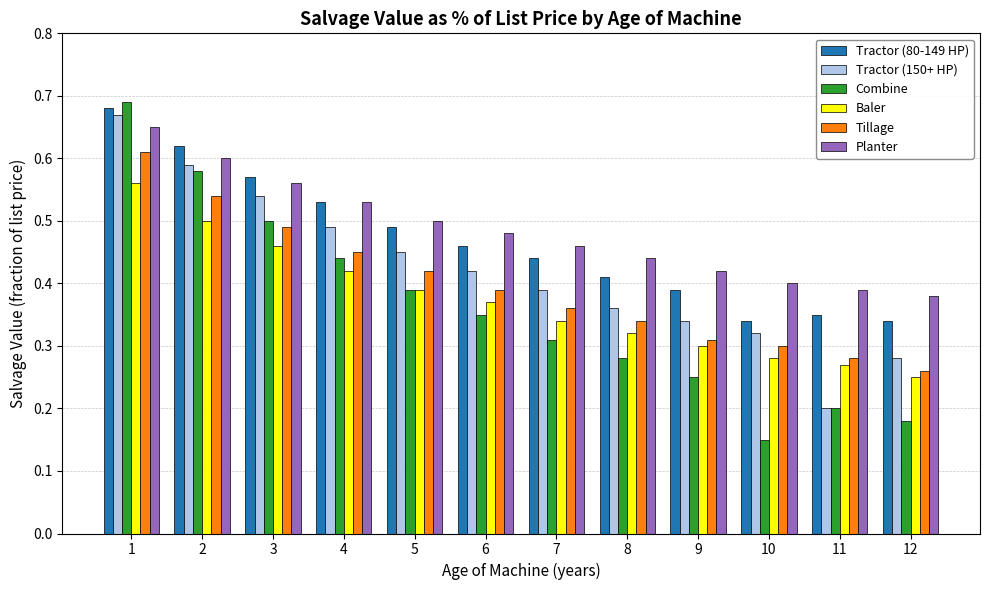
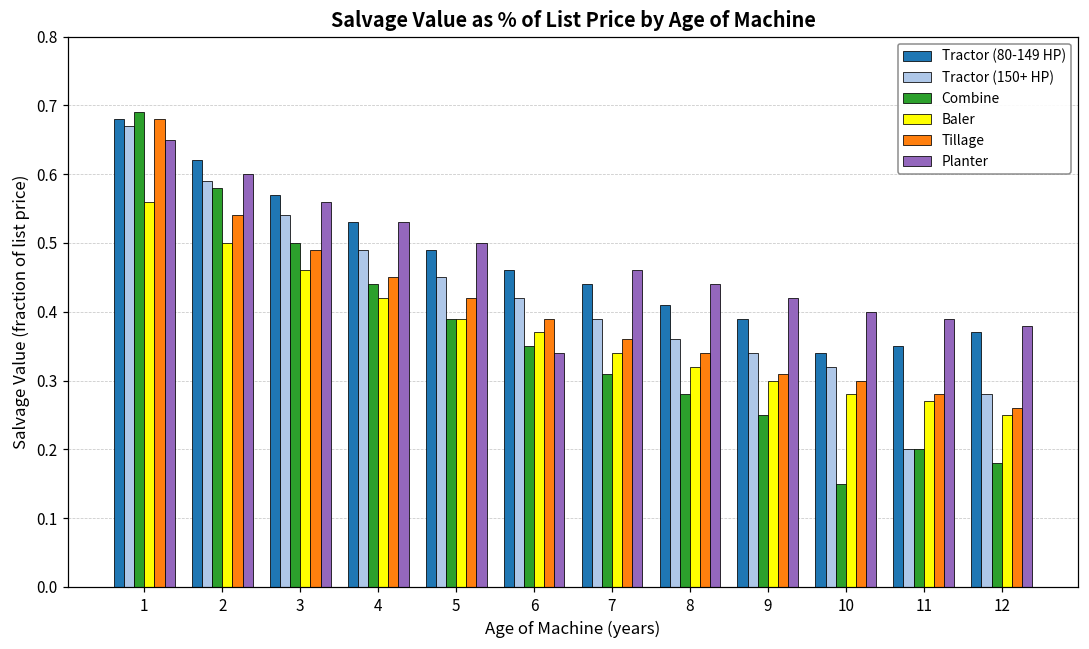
Tillage, 1: 0.61 -> 0.68
Planter, 6: 0.48 -> 0.34
Tractor (80-149 HP), 12: 0.34 -> 0.37
